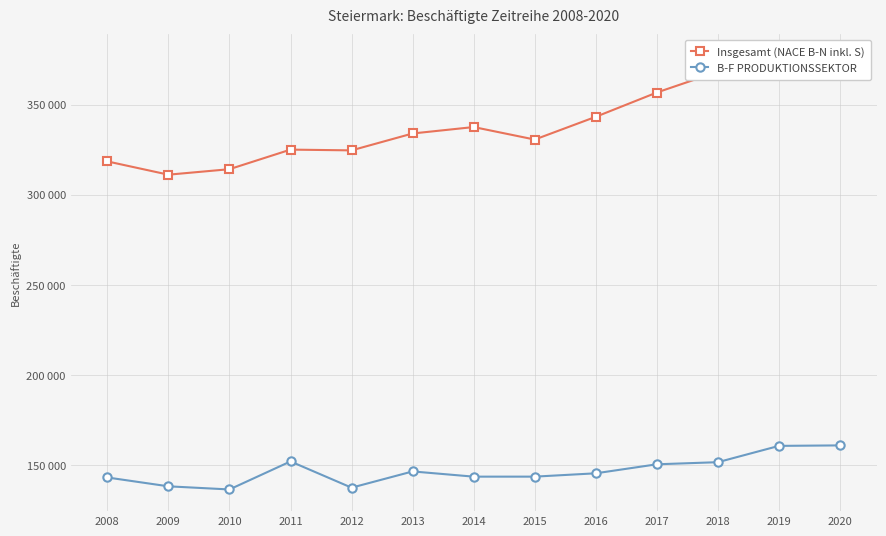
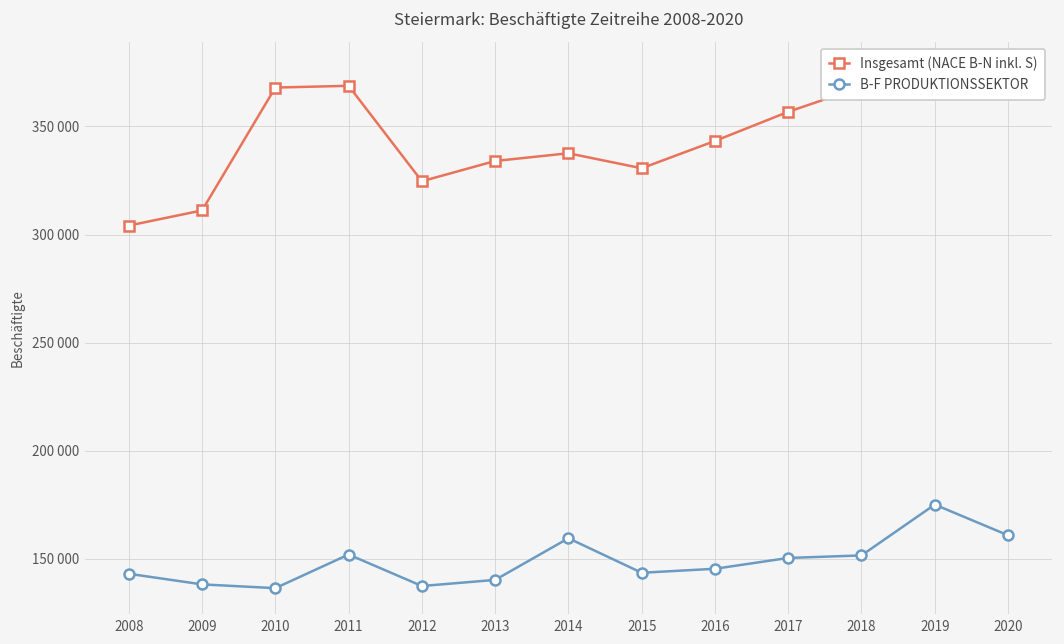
Insgesamt (NACE B-N inkl. S), 2008: 319000 -> 304000
Insgesamt (NACE B-N inkl. S), 2010: 314000 -> 368000
Insgesamt (NACE B-N inkl. S), 2011: 325000 -> 369000
B-F PRODUKTIONSSEKTOR, 2013: 146000 -> 140000
B-F PRODUKTIONSSEKTOR, 2014: 144000 -> 160000
B-F PRODUKTIONSSEKTOR, 2019: 161000 -> 175000
